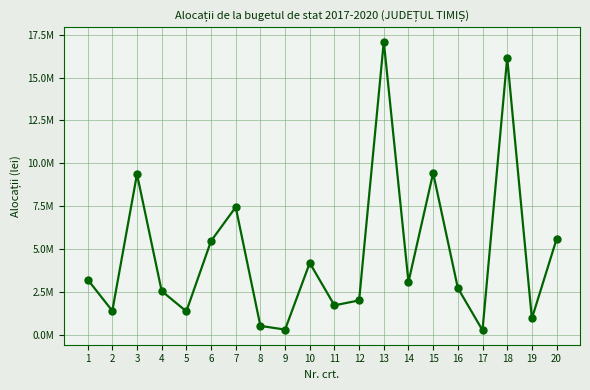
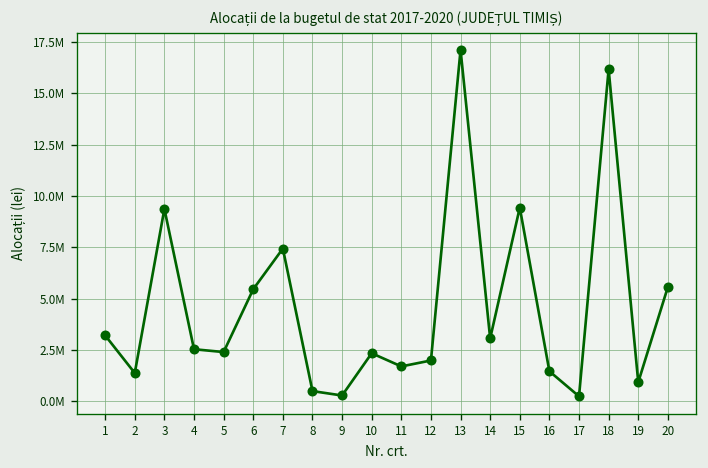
5: 1400000 -> 2400000
10: 4200000 -> 2300000
16: 2700000 -> 1500000
